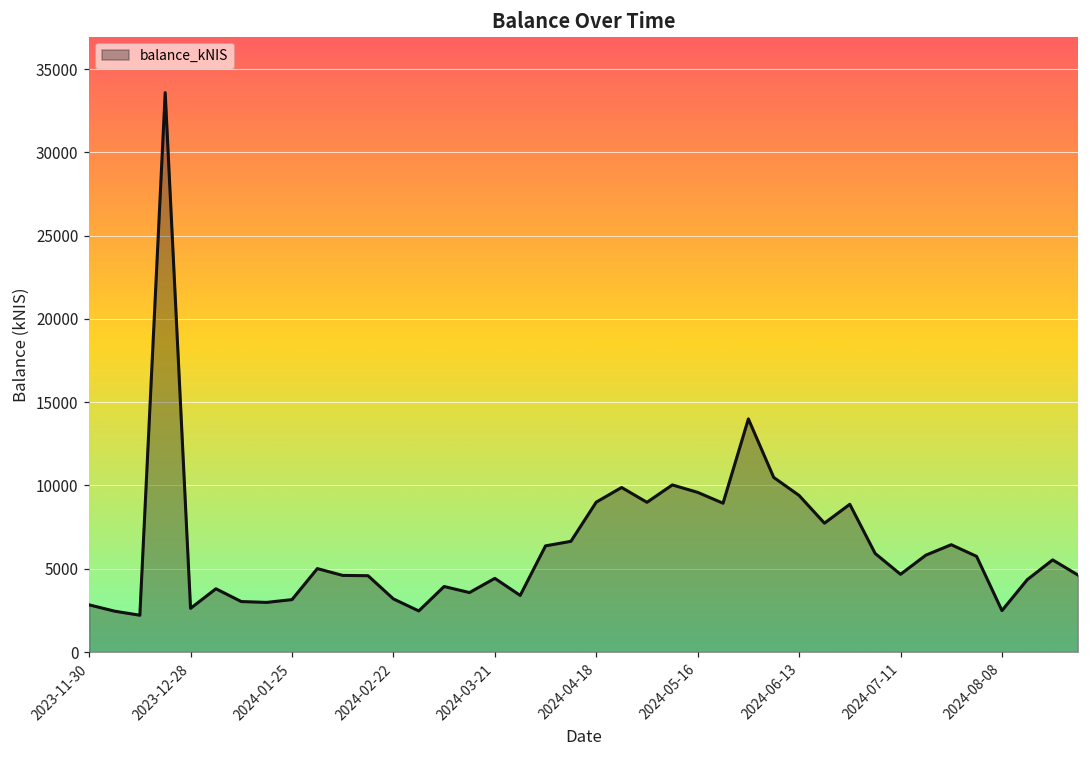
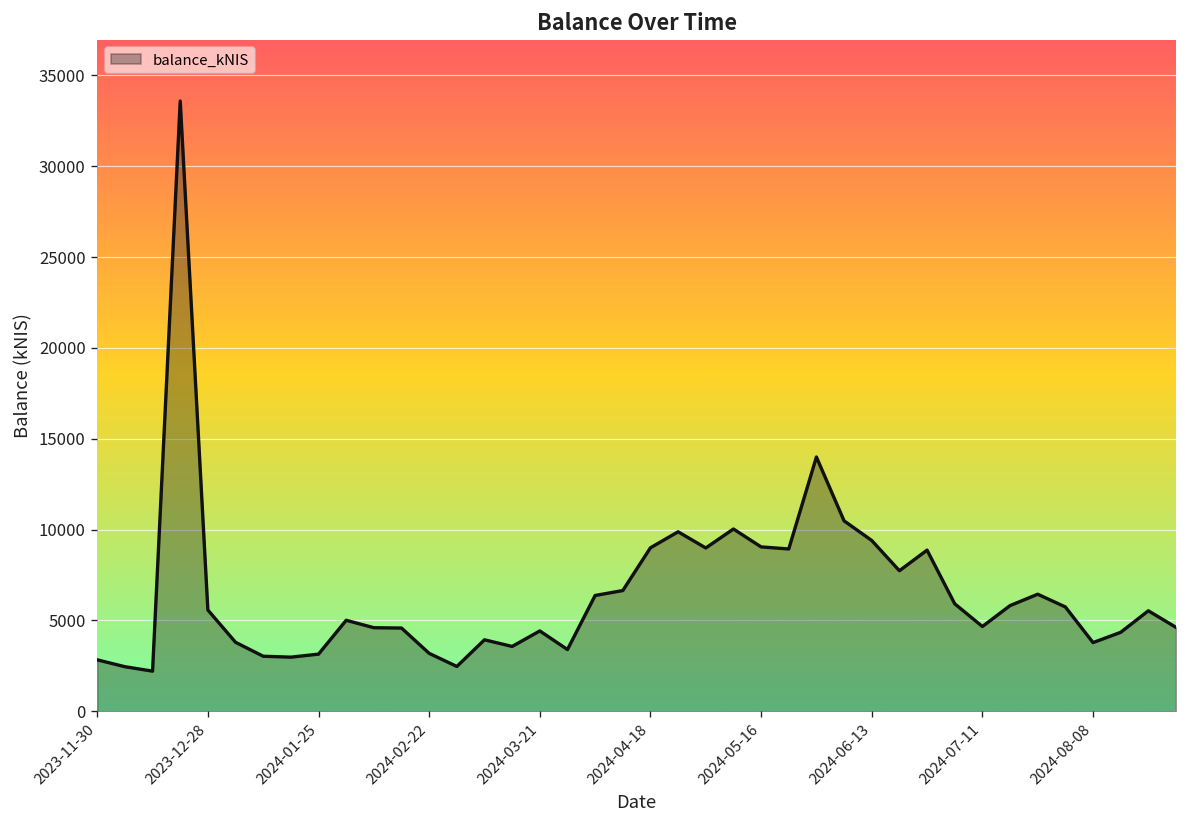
2023-12-28: 2600 -> 5600
2024-05-16: 9600 -> 9000
2024-08-08: 2500 -> 3800
